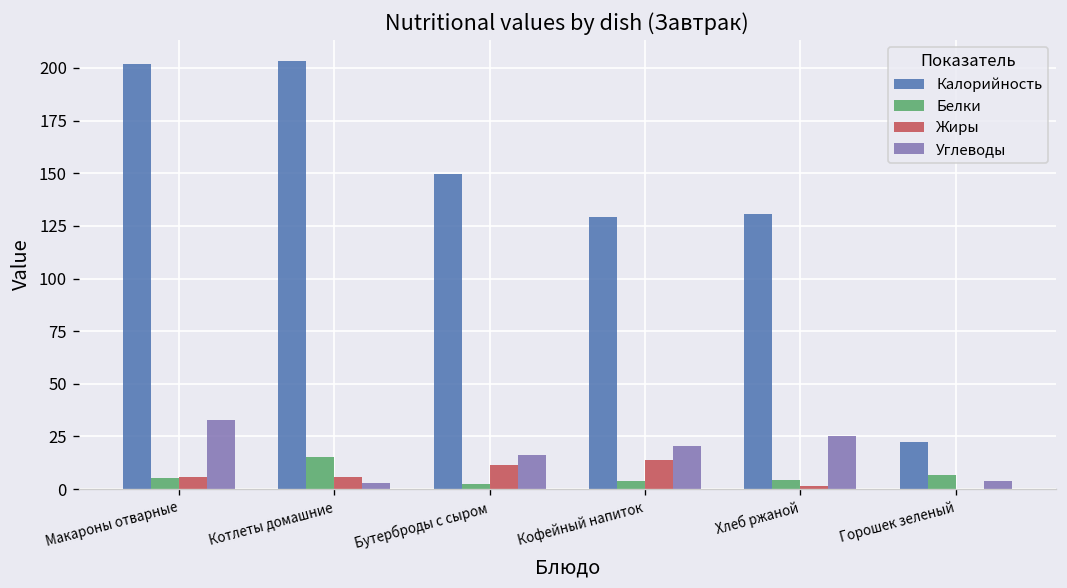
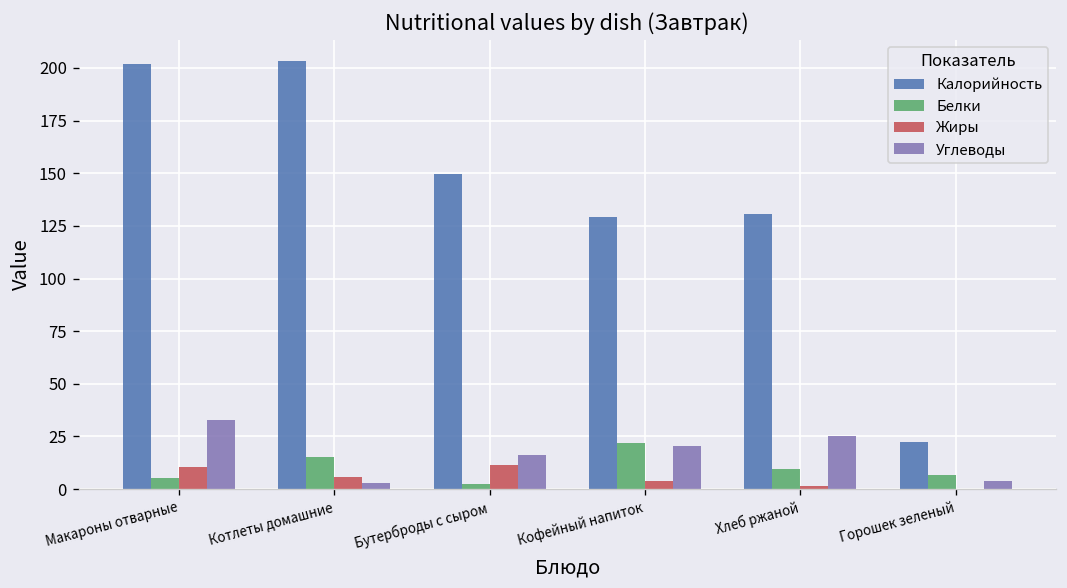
Жиры, Макароны отварные: 6 -> 11
Белки, Кофейный напиток: 4 -> 22
Жиры, Кофейный напиток: 14 -> 4
Белки, Хлеб ржаной: 4 -> 10
